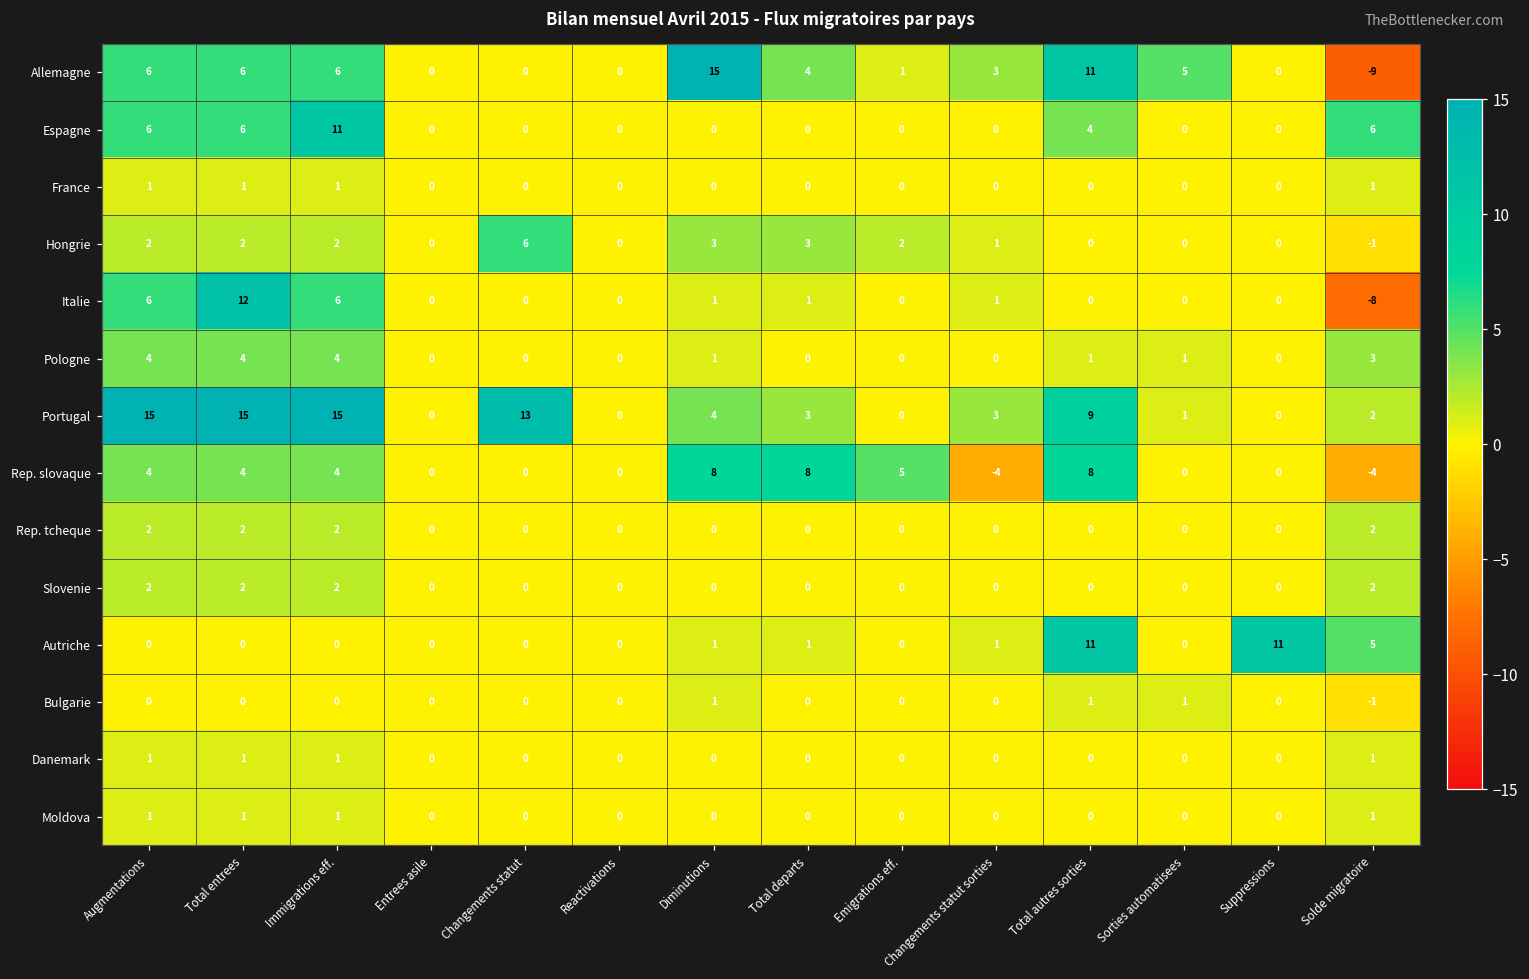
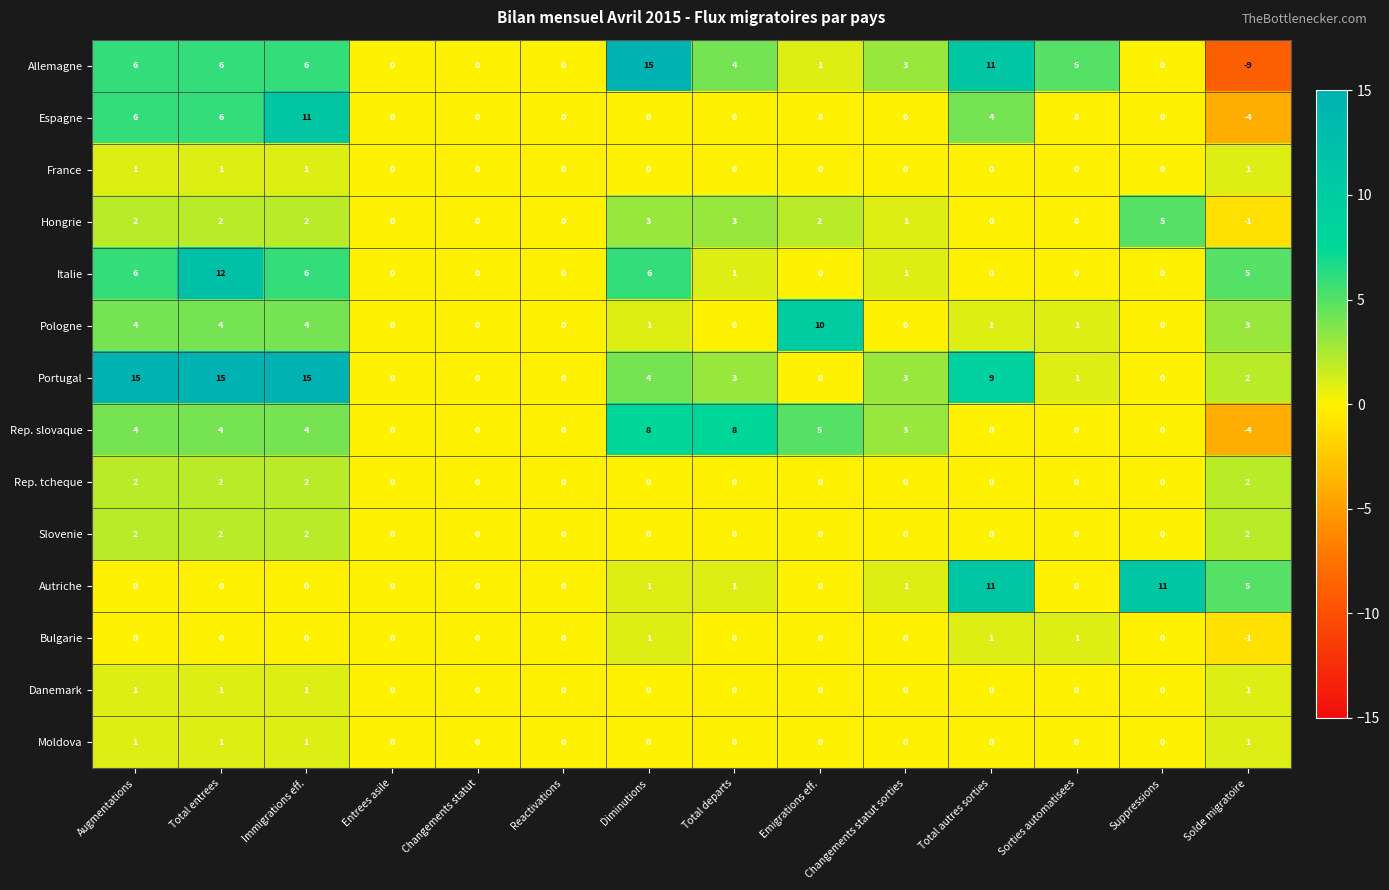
Espagne, Solde migratoire: 6 -> -4
Hongrie, Changements statut: 6 -> 0
Hongrie, Suppressions: 0 -> 5
Italie, Diminutions: 1 -> 6
Italie, Solde migratoire: -8 -> 5
Pologne, Emigrations eff.: 0 -> 10
Portugal, Changements statut: 13 -> 0
Rep. slovaque, Changements statut sorties: -4 -> 3
Rep. slovaque, Total autres sorties: 8 -> 0
